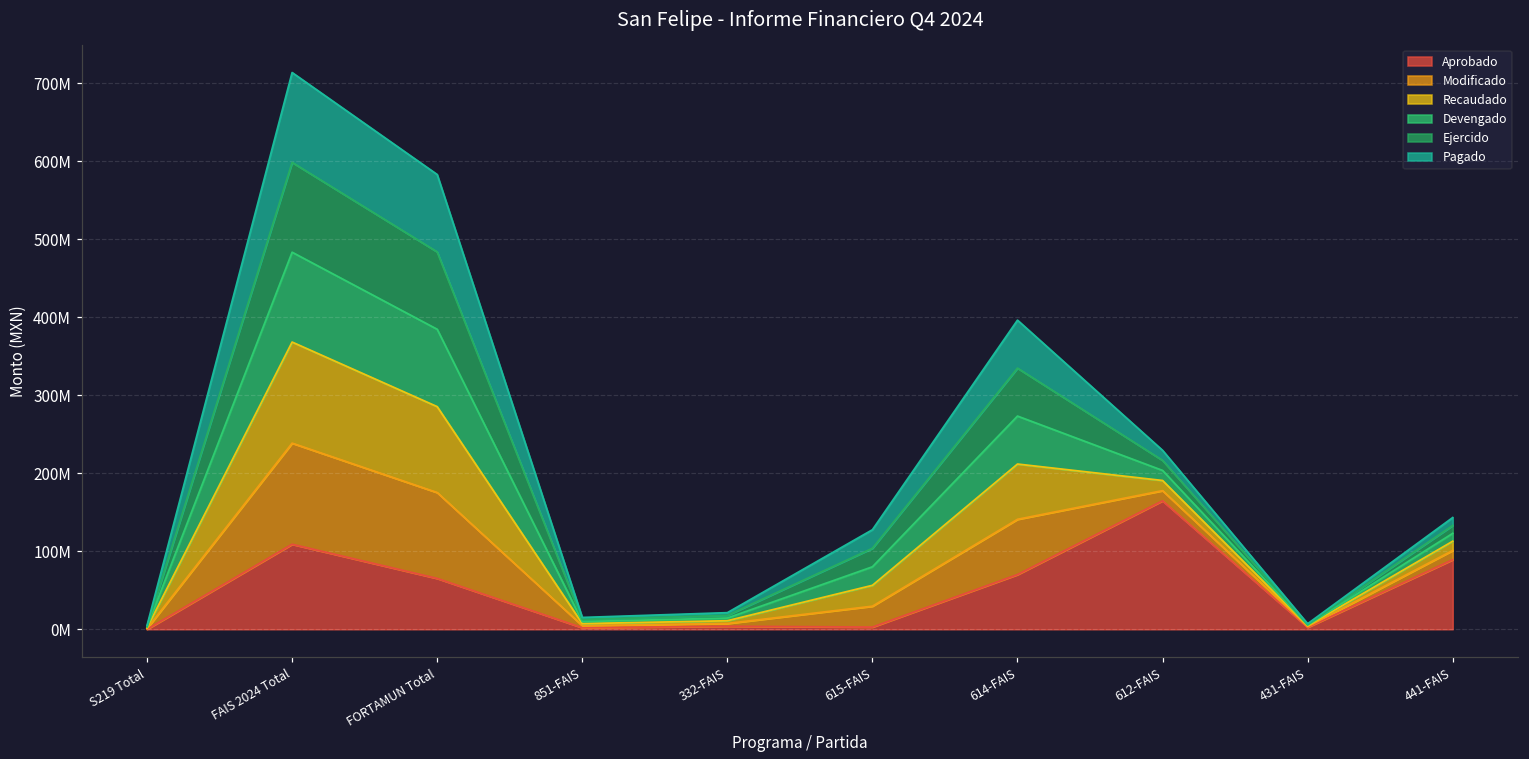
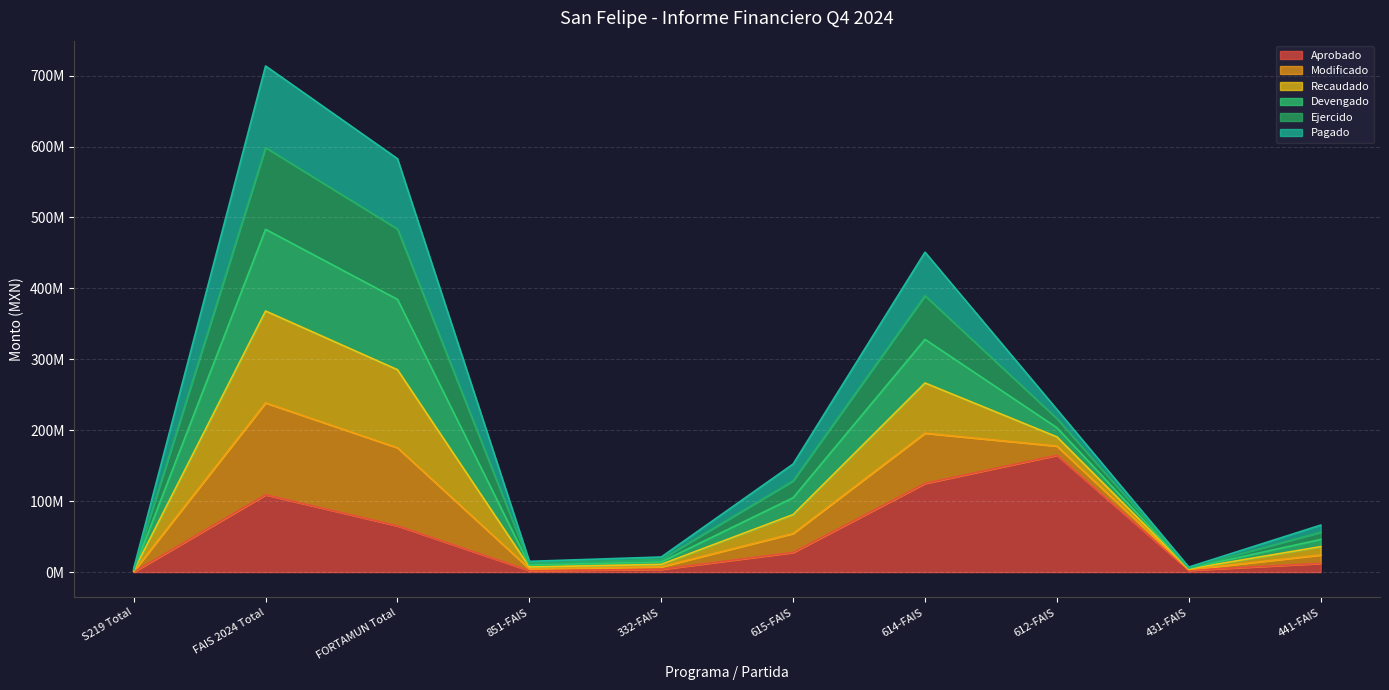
Aprobado, 615-FAIS: 0 -> 30000000
Aprobado, 614-FAIS: 70000000 -> 120000000
Aprobado, 441-FAIS: 90000000 -> 10000000
